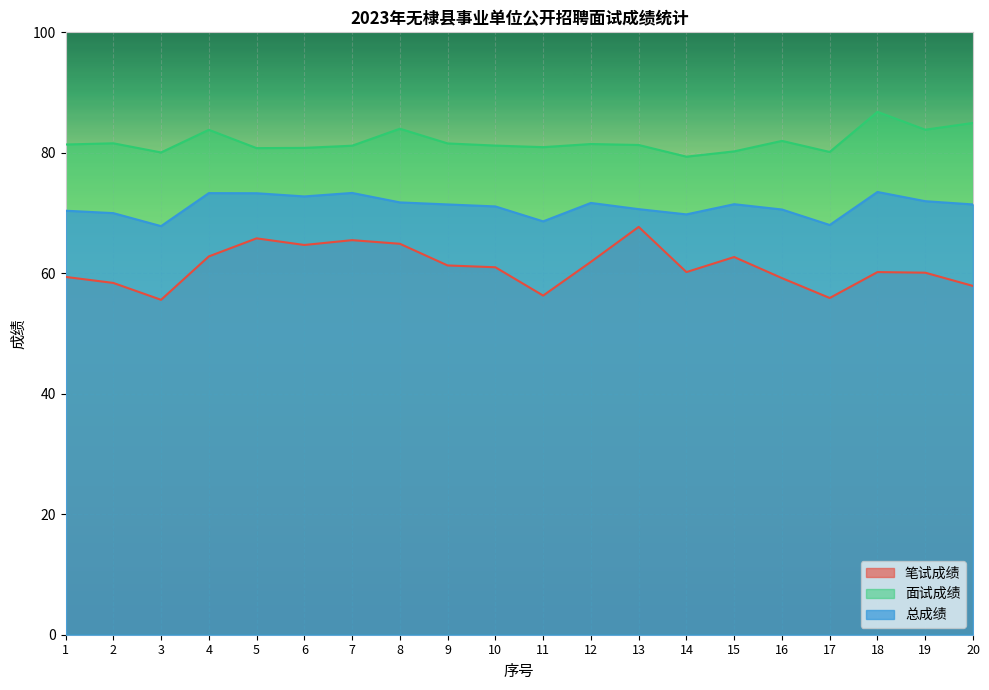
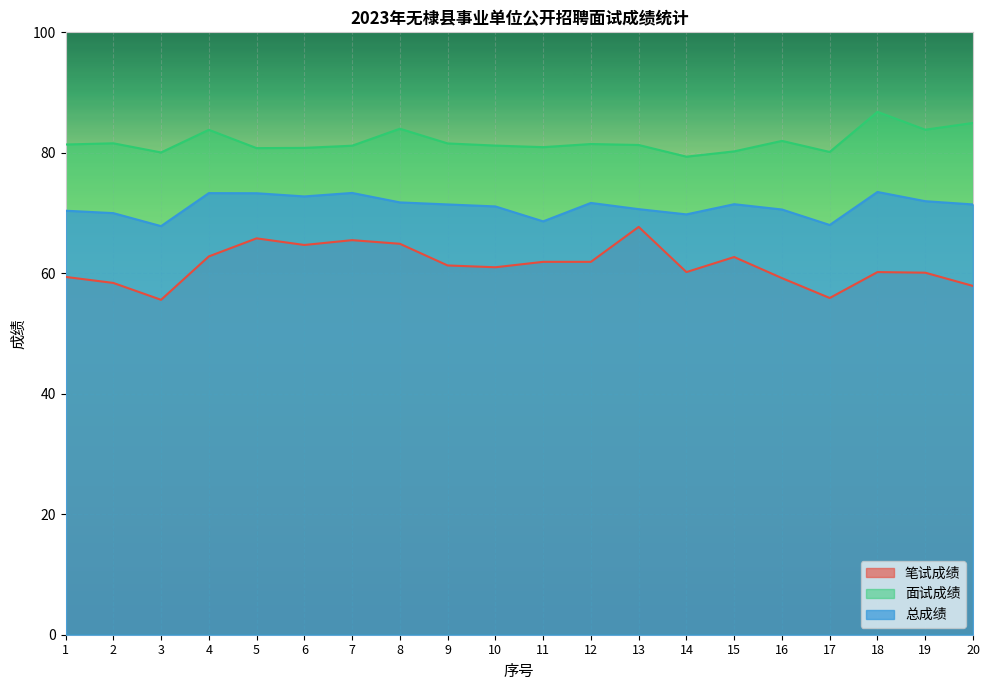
笔试成绩, 11: 56 -> 62
